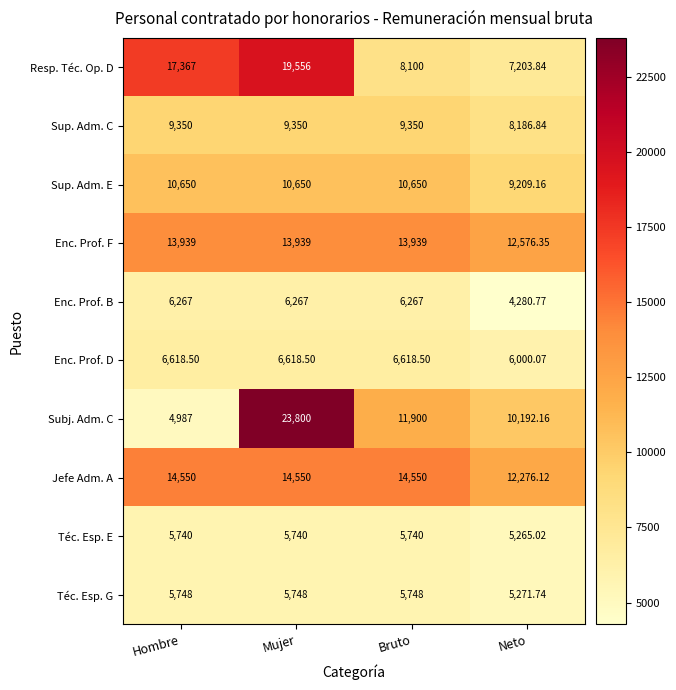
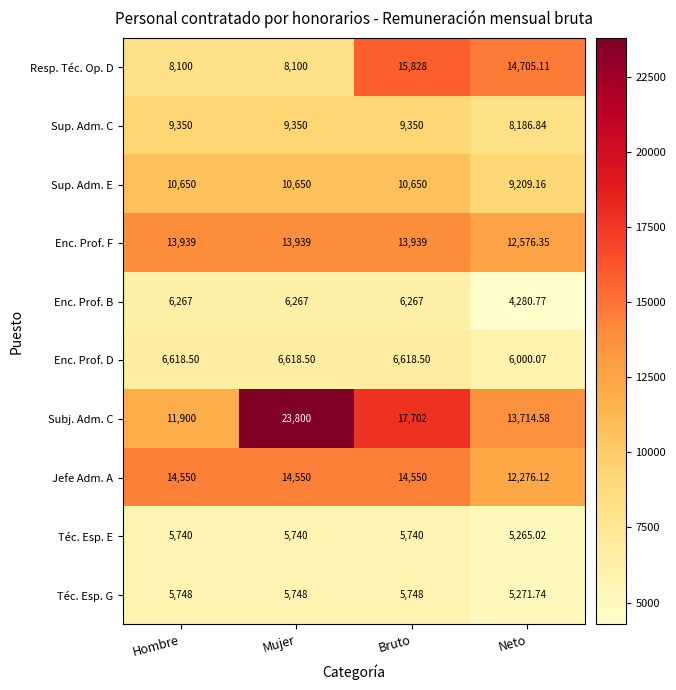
Resp. Téc. Op. D, Hombre: 17,367 -> 8,100
Resp. Téc. Op. D, Mujer: 19,556 -> 8,100
Resp. Téc. Op. D, Bruto: 8,100 -> 15,828
Resp. Téc. Op. D, Neto: 7,203.84 -> 14,705.11
Subj. Adm. C, Hombre: 4,987 -> 11,900
Subj. Adm. C, Bruto: 11,900 -> 17,702
Subj. Adm. C, Neto: 10,192.16 -> 13,714.58
